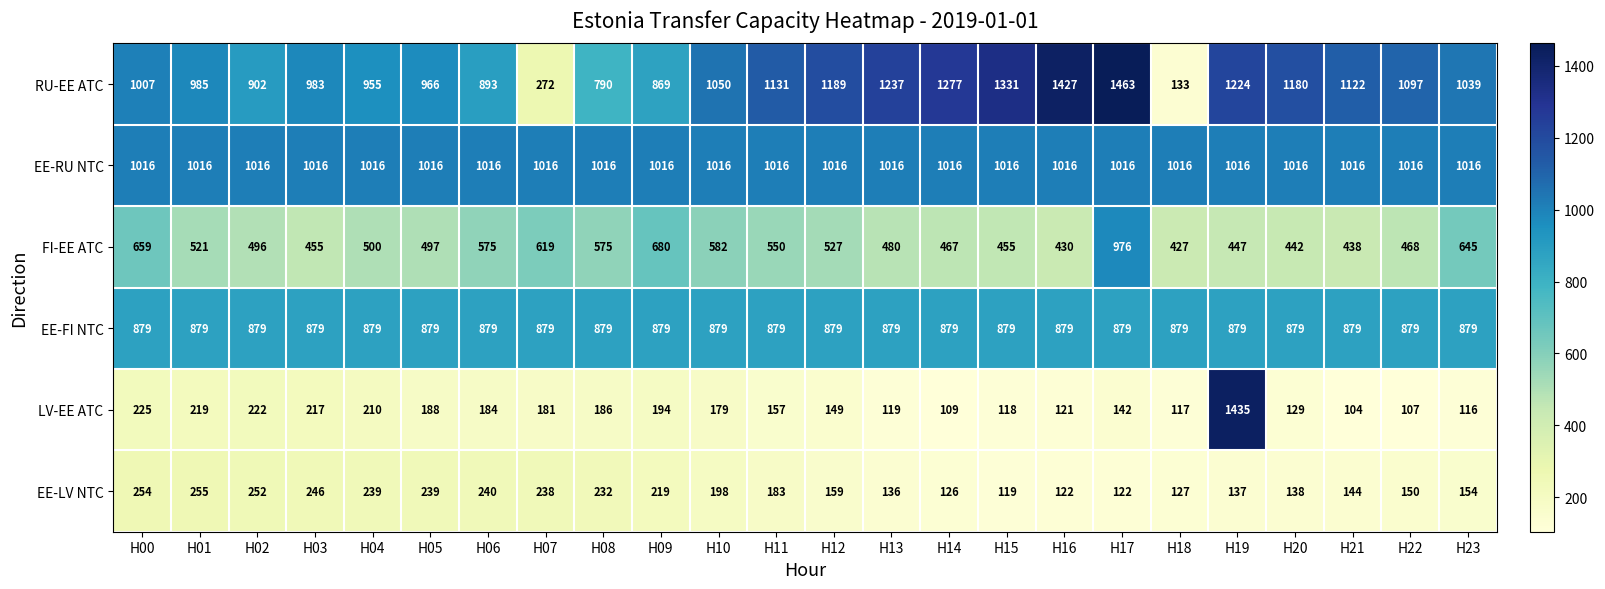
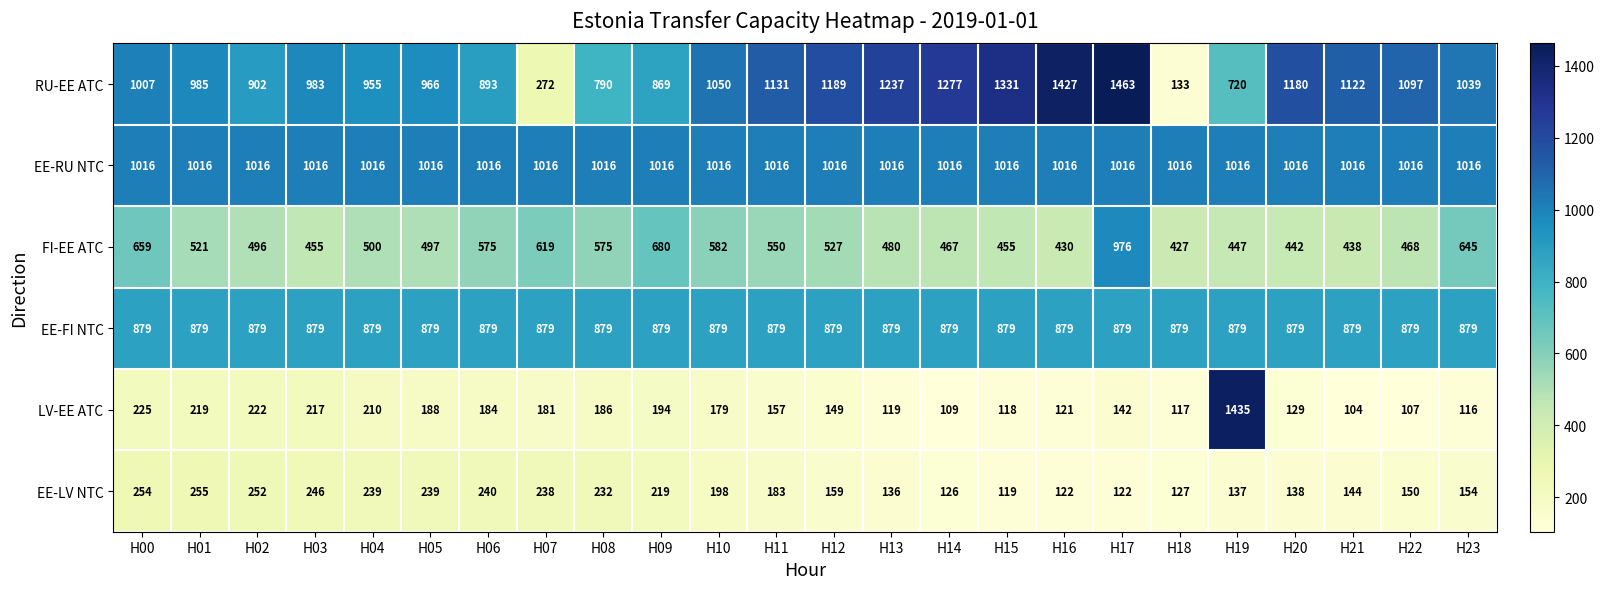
RU-EE ATC, H19: 1224 -> 720
